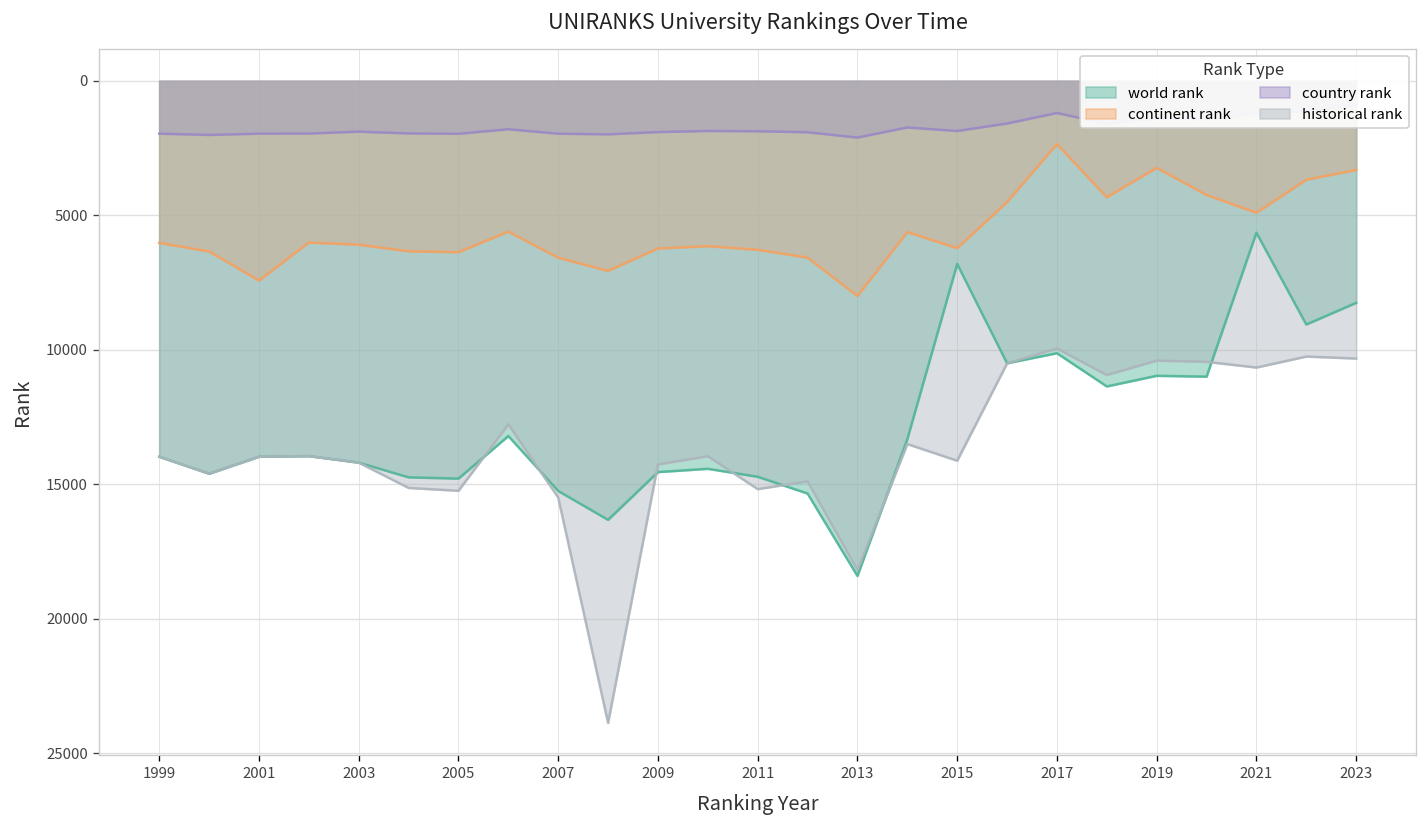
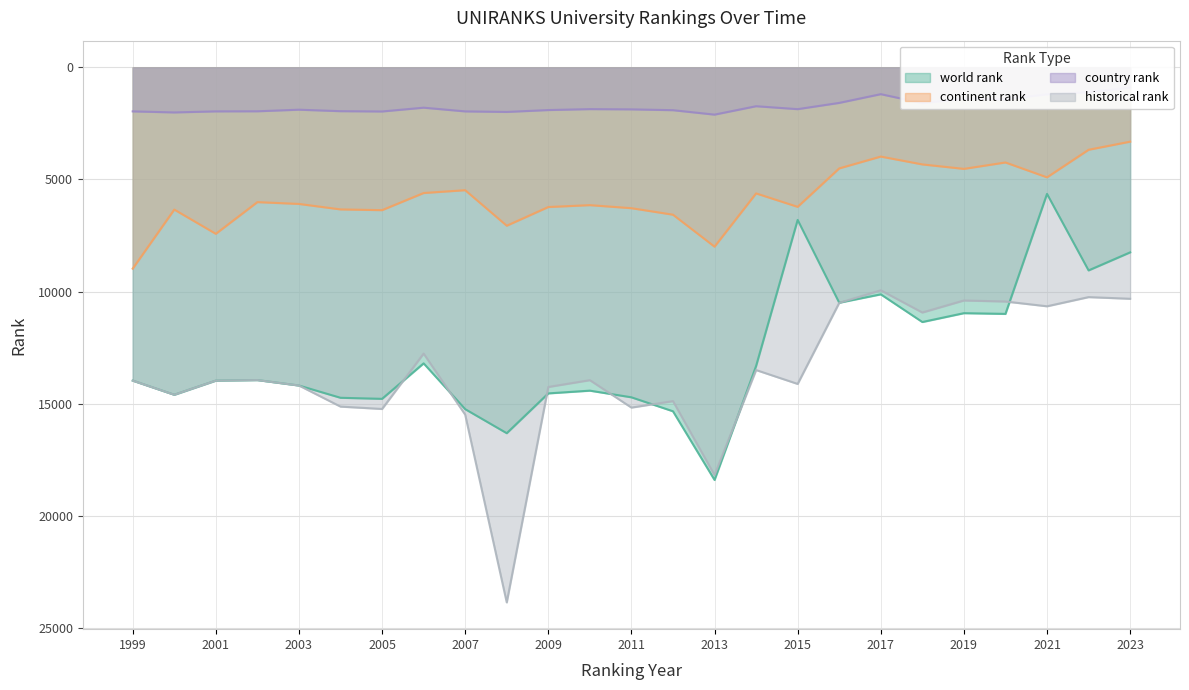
continent rank, 1999: 6000 -> 9000
continent rank, 2007: 6600 -> 5500
continent rank, 2017: 2300 -> 4000
continent rank, 2019: 3200 -> 4500
